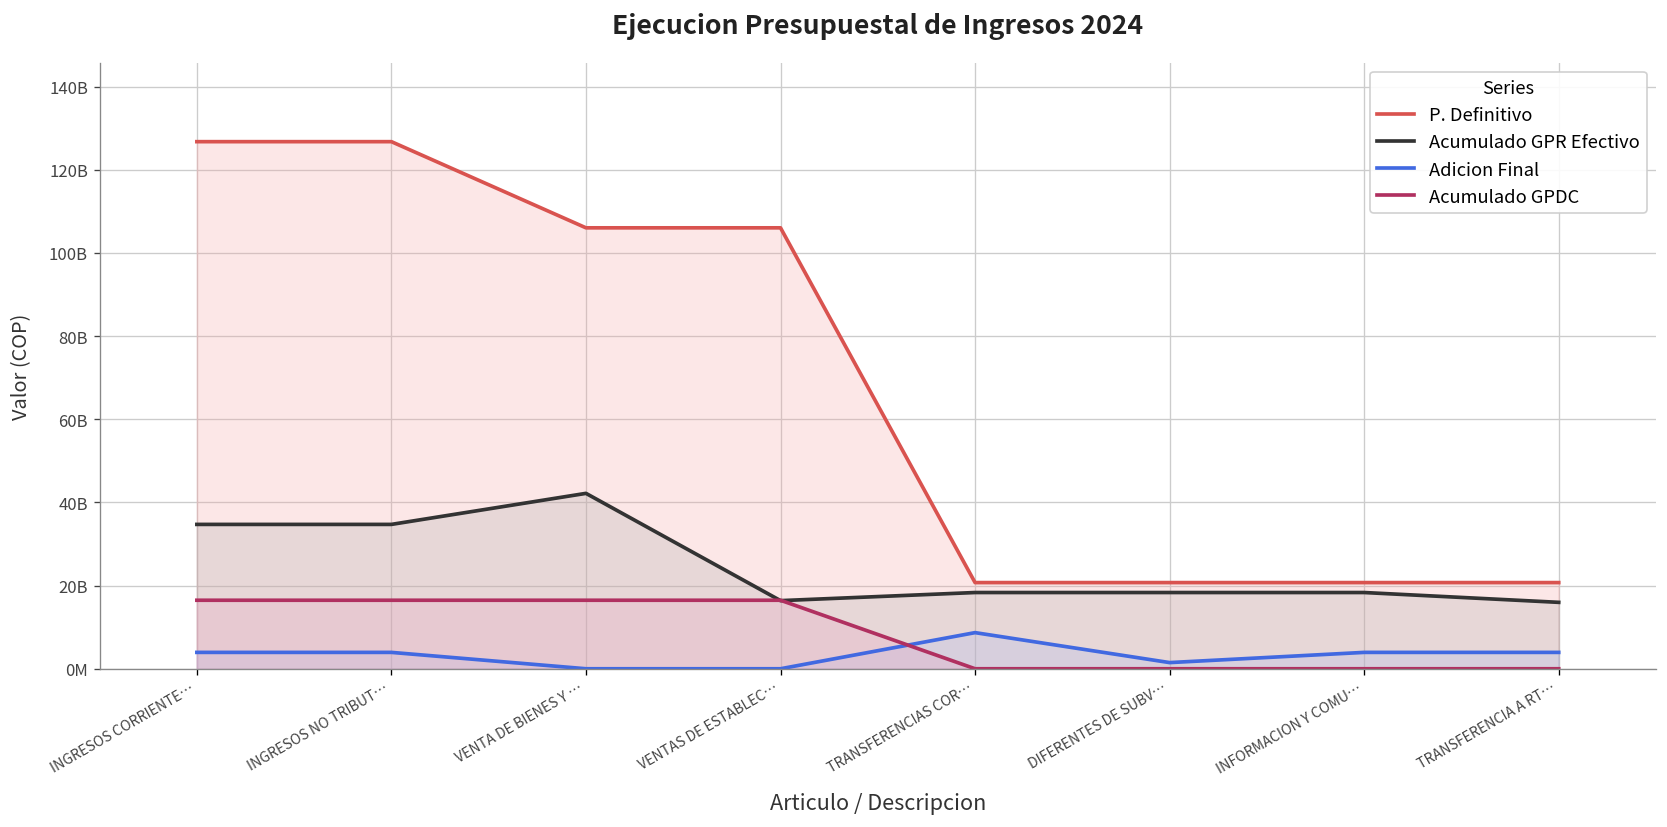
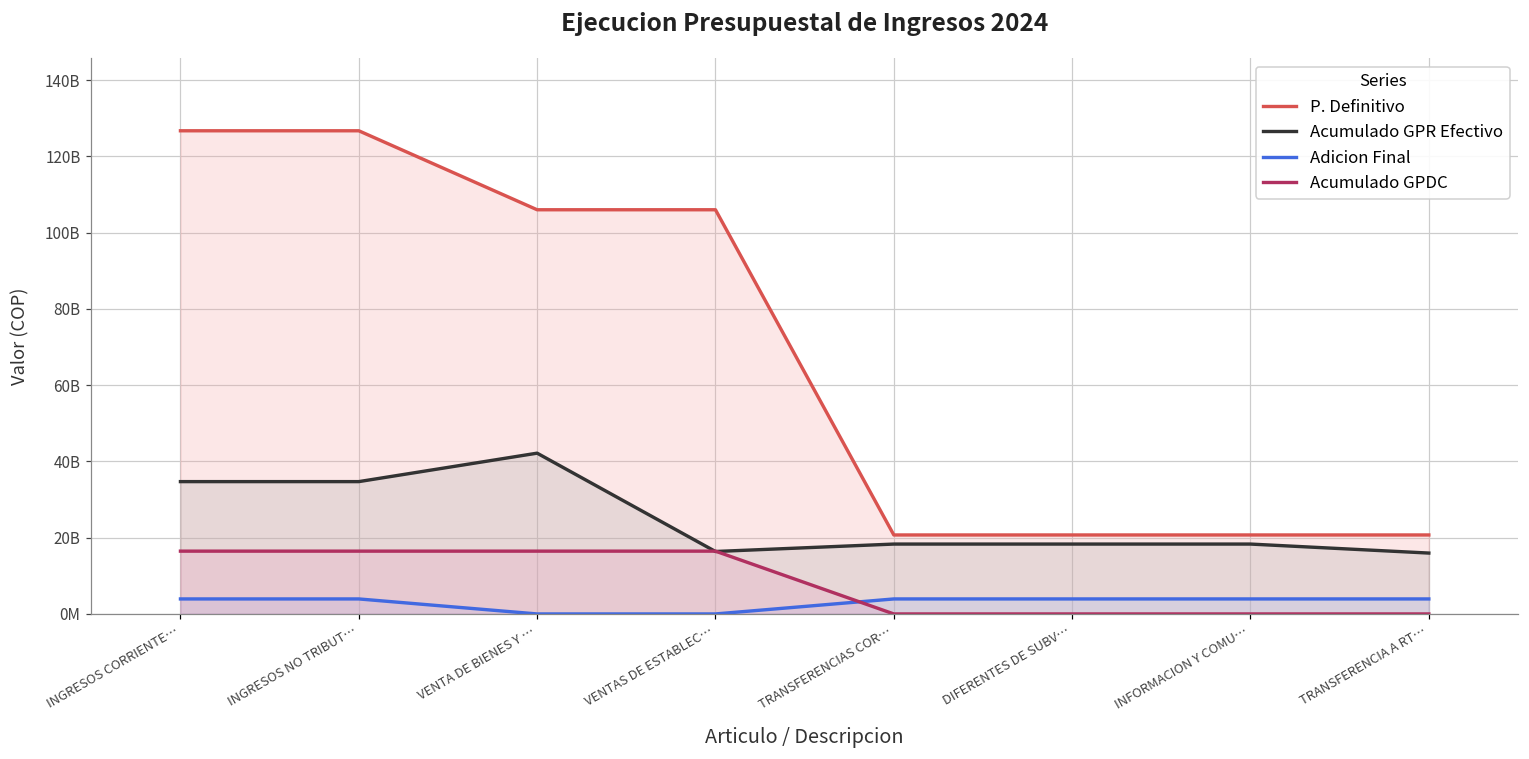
Adicion Final, TRANSFERENCIAS COR…: 9000000000 -> 4000000000
Adicion Final, DIFERENTES DE SUBV…: 1000000000 -> 4000000000
